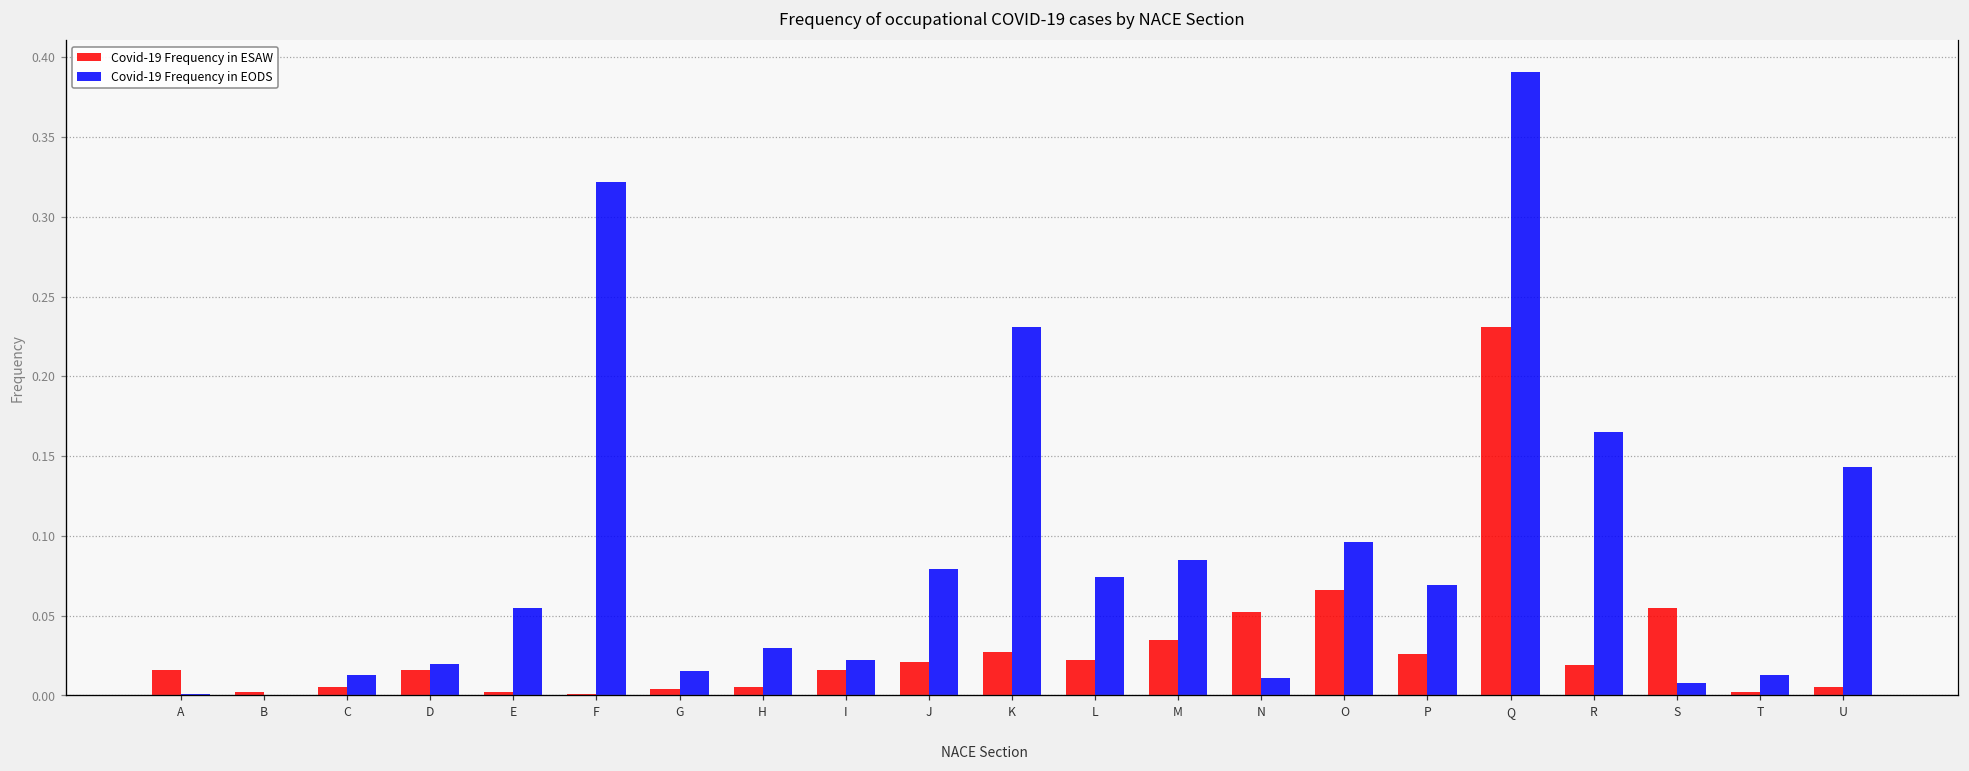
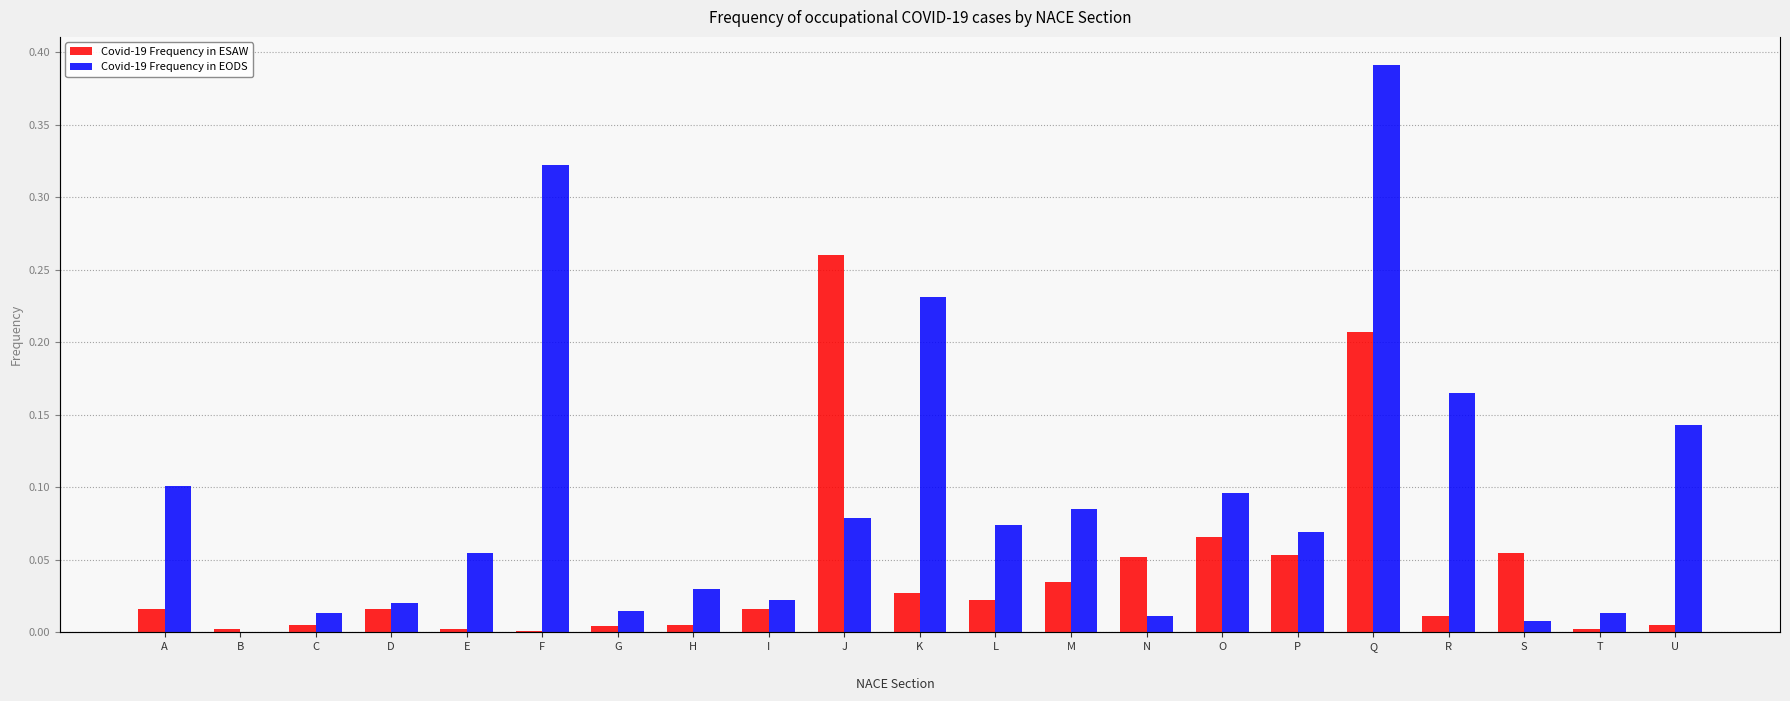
Covid-19 Frequency in EODS, A: 0.001 -> 0.101
Covid-19 Frequency in ESAW, J: 0.021 -> 0.260
Covid-19 Frequency in ESAW, P: 0.026 -> 0.053
Covid-19 Frequency in ESAW, Q: 0.231 -> 0.207
Covid-19 Frequency in ESAW, R: 0.019 -> 0.011
